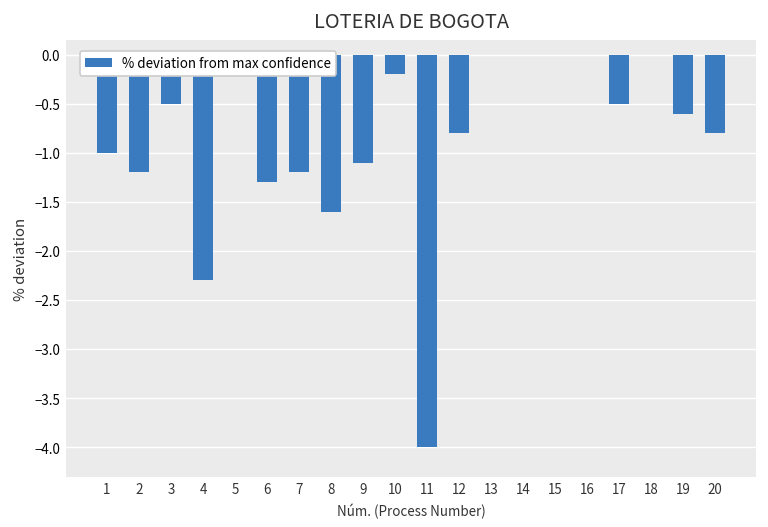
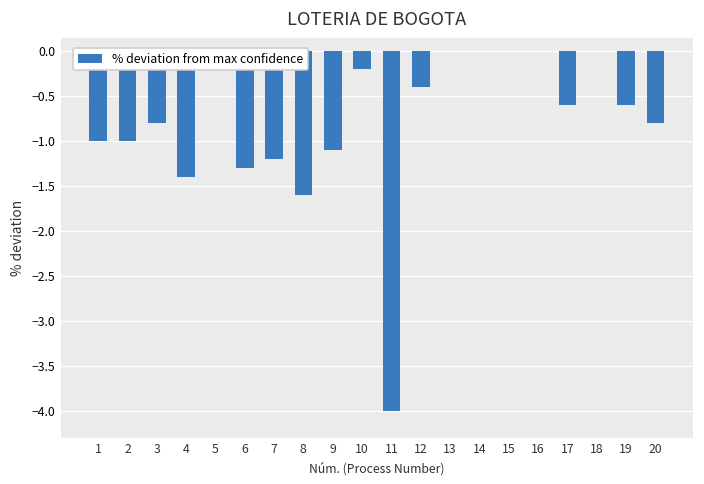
2: -1.2 -> -1.0
3: -0.5 -> -0.8
4: -2.3 -> -1.4
12: -0.8 -> -0.4
17: -0.5 -> -0.6
